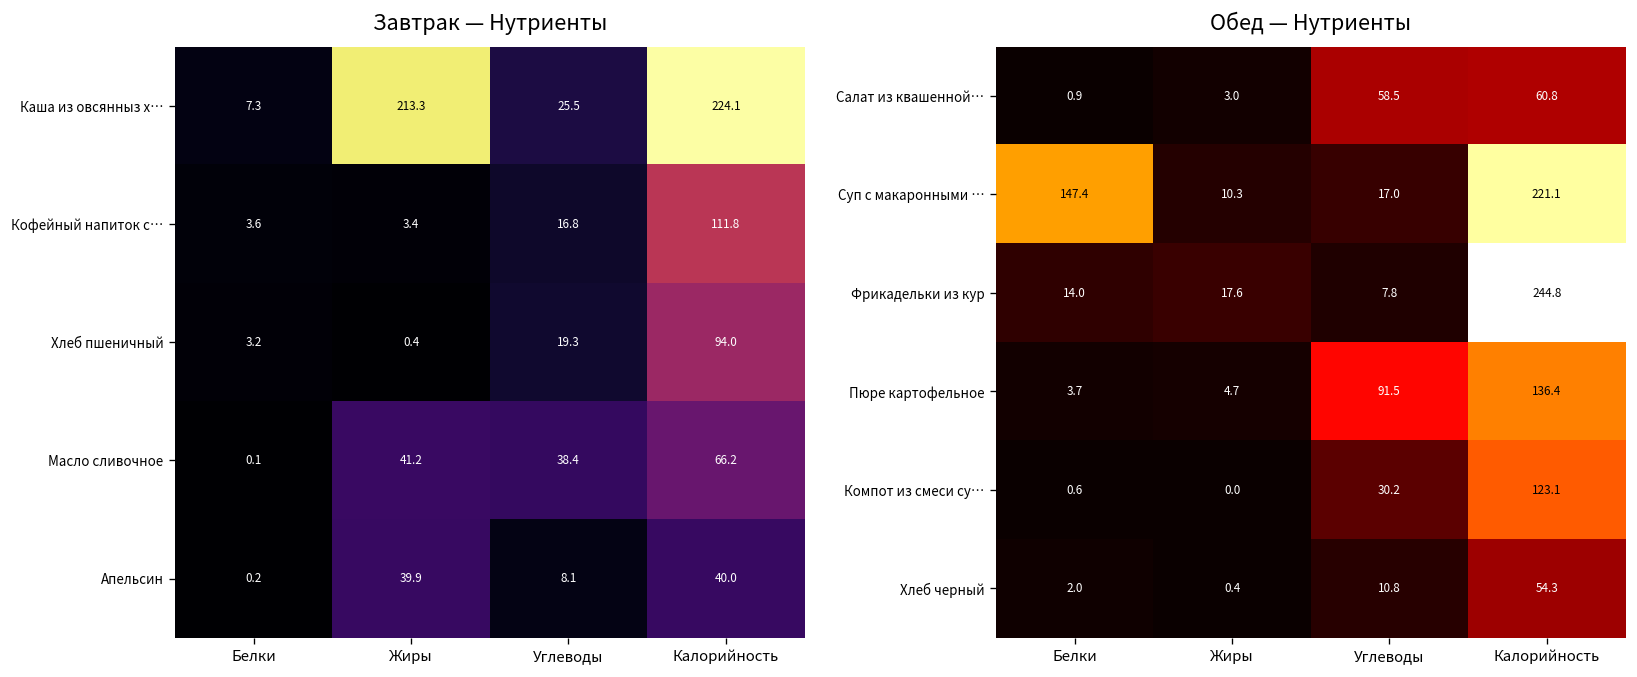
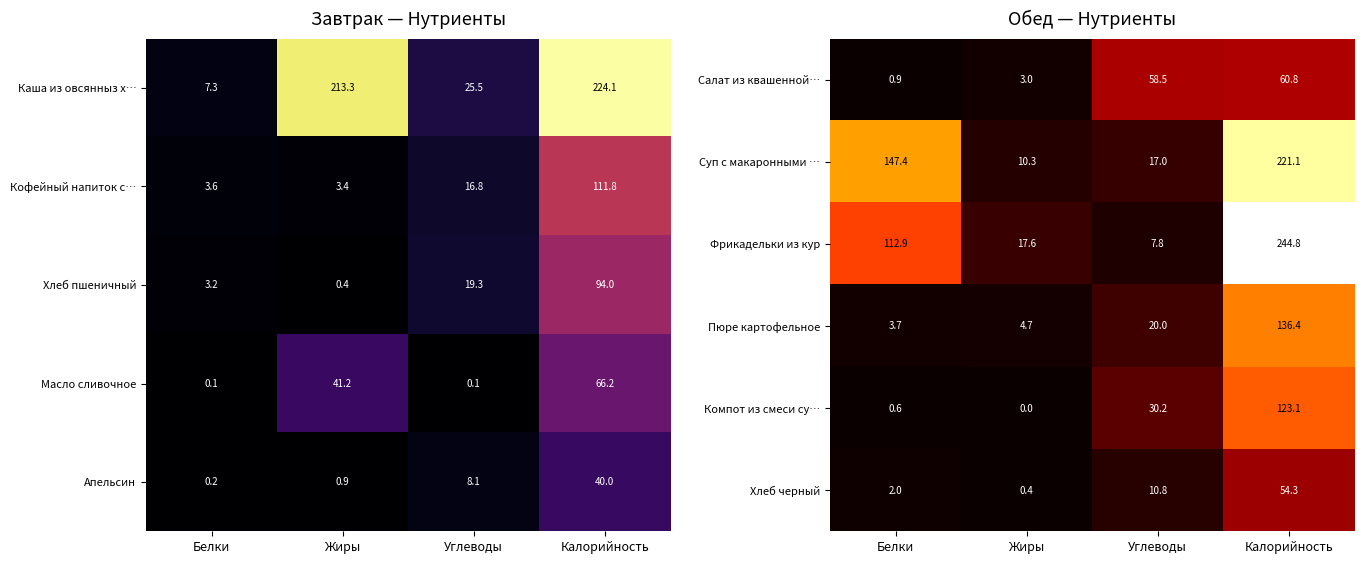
Завтрак — Нутриенты, Масло сливочное, Углеводы: 38.4 -> 0.1
Завтрак — Нутриенты, Апельсин, Жиры: 39.9 -> 0.9
Обед — Нутриенты, Фрикадельки из кур, Белки: 14.0 -> 112.9
Обед — Нутриенты, Пюре картофельное, Углеводы: 91.5 -> 20.0
